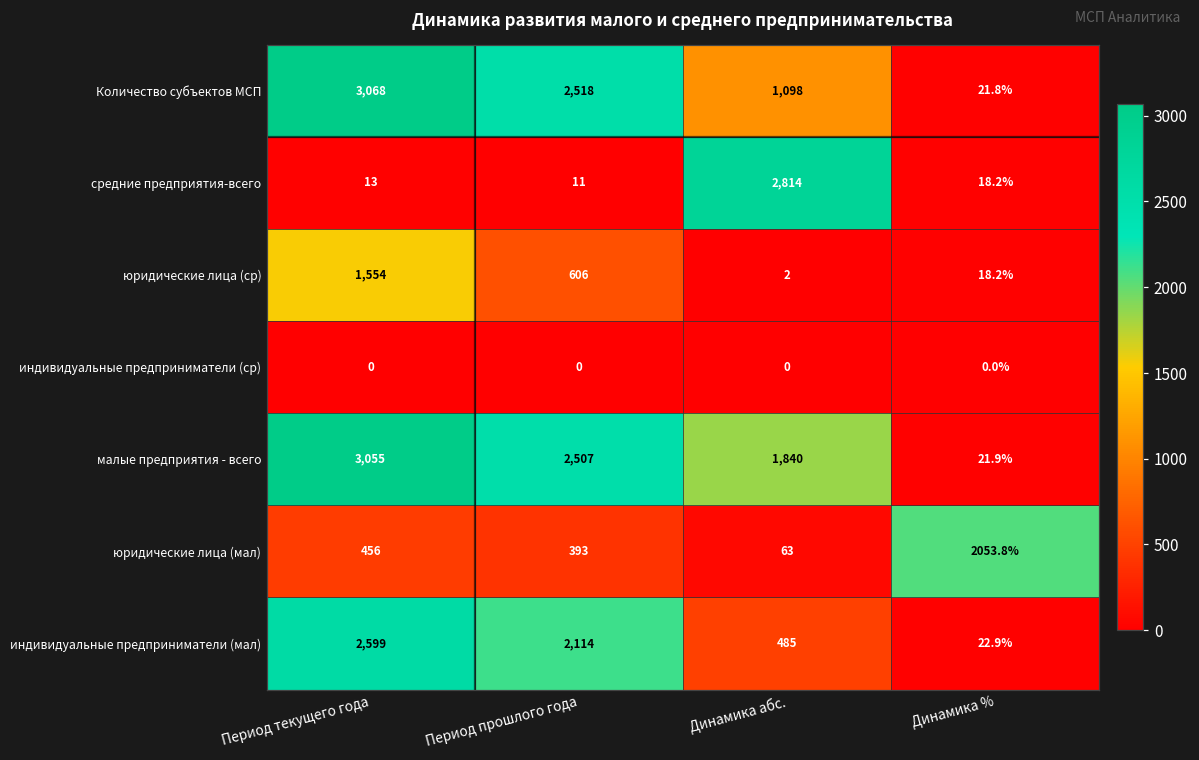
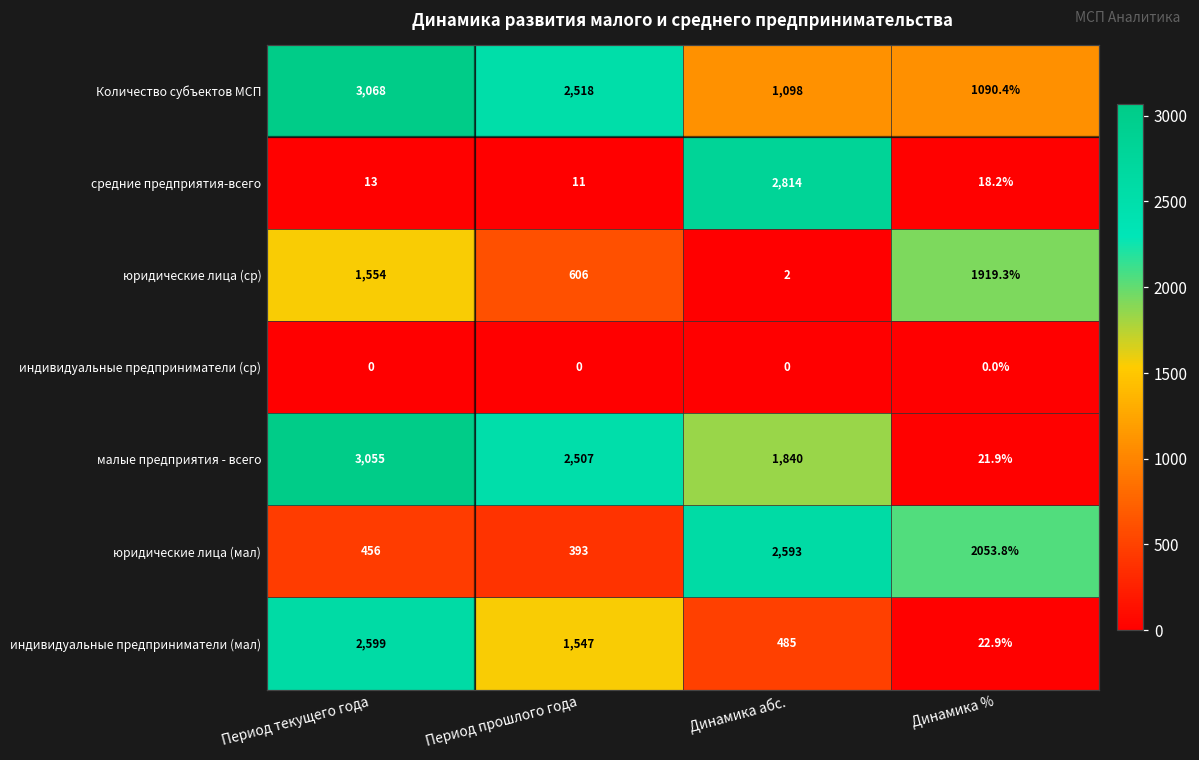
Количество субъектов МСП, Динамика %: 21.8% -> 1090.4%
юридические лица (ср), Динамика %: 18.2% -> 1919.3%
юридические лица (мал), Динамика абс.: 63 -> 2,593
индивидуальные предприниматели (мал), Период прошлого года: 2,114 -> 1,547
